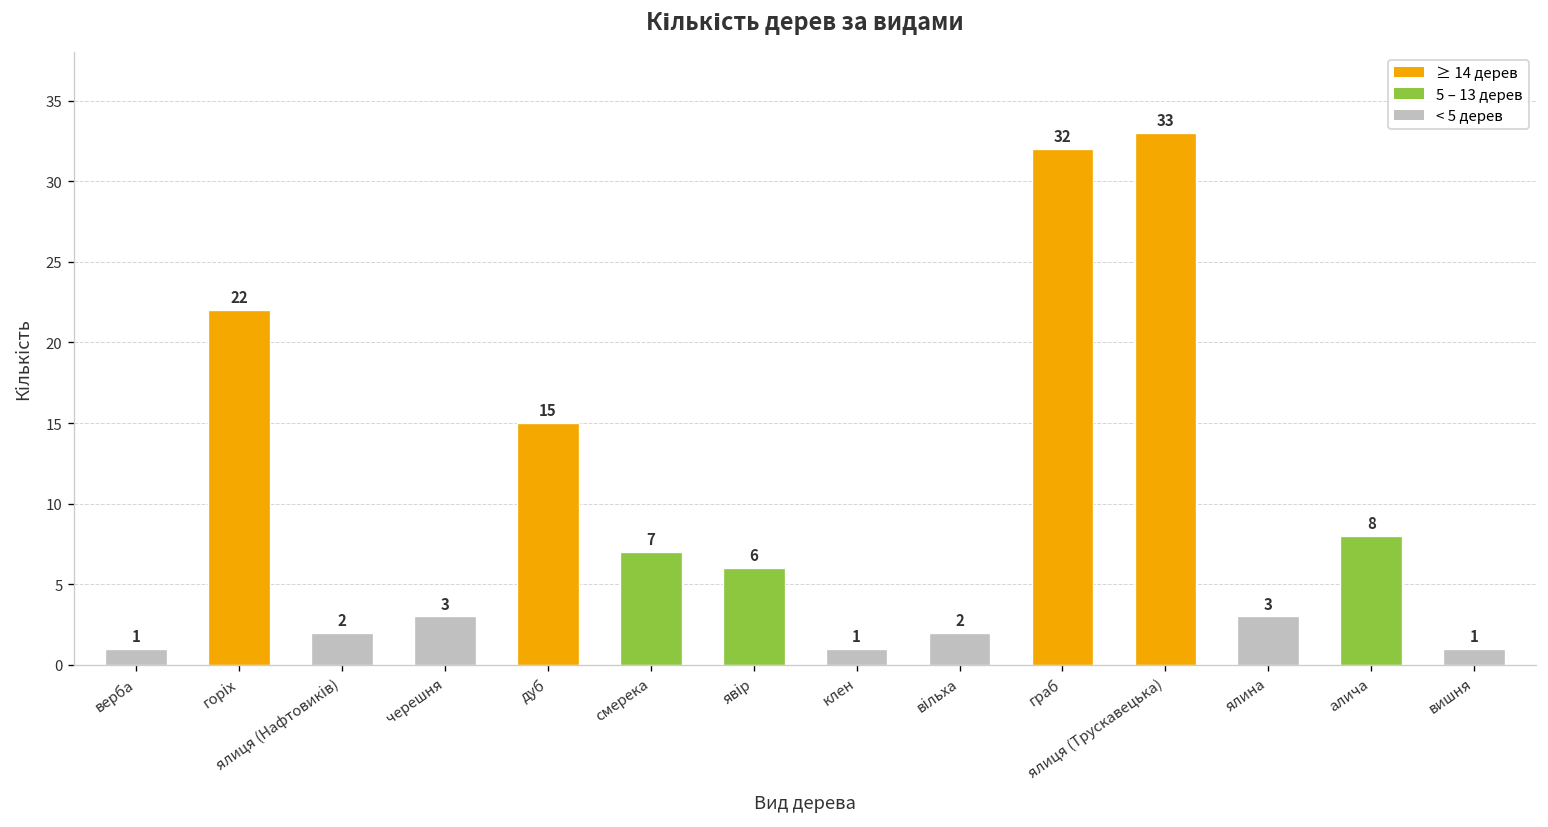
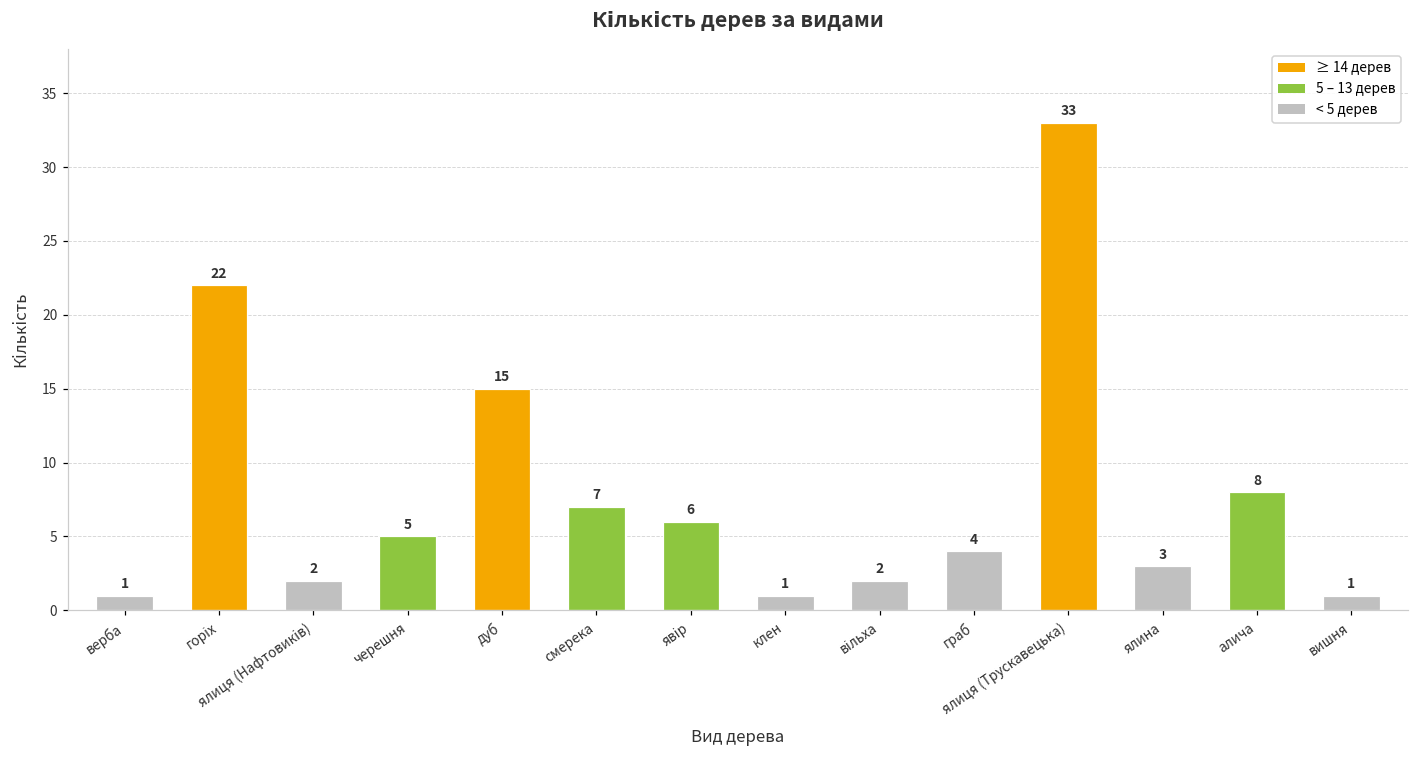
черешня: 3 -> 5
граб: 32 -> 4
